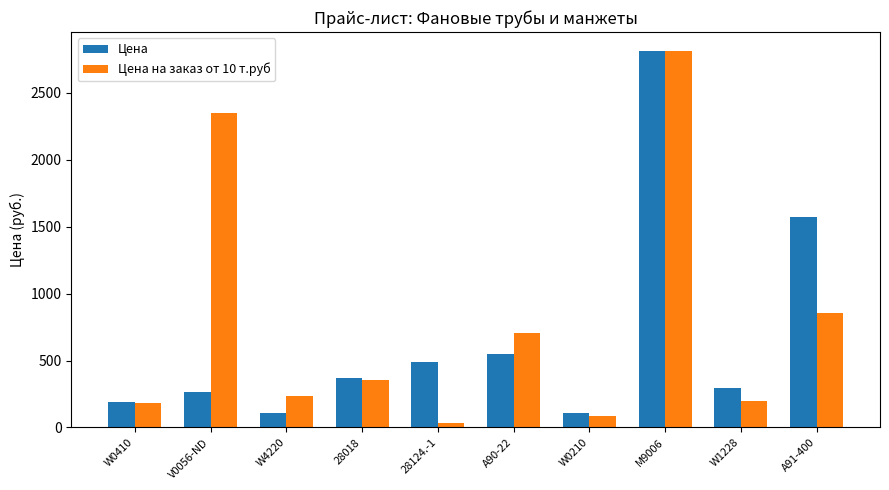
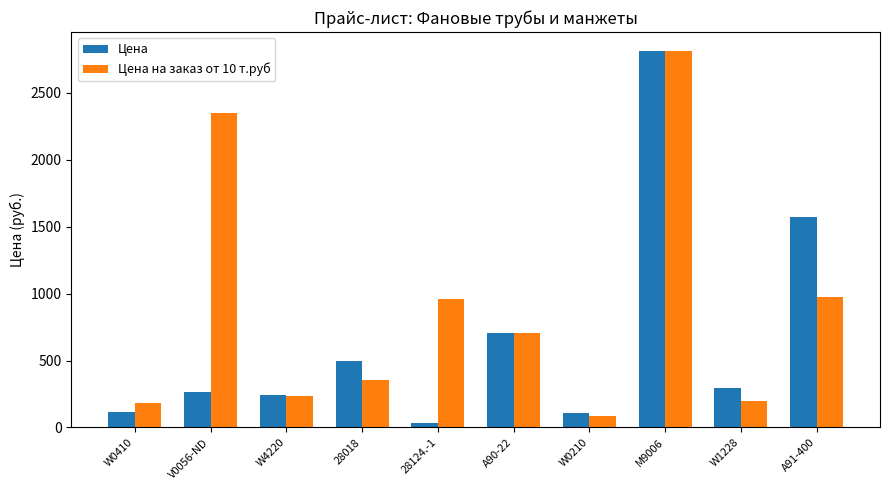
Цена, W0410: 190 -> 120
Цена, W4220: 110 -> 240
Цена, 28018: 370 -> 500
Цена, 28124.-1: 490 -> 30
Цена на заказ от 10 т.руб, 28124.-1: 30 -> 960
Цена, A90-22: 550 -> 710
Цена на заказ от 10 т.руб, A91-400: 850 -> 980
